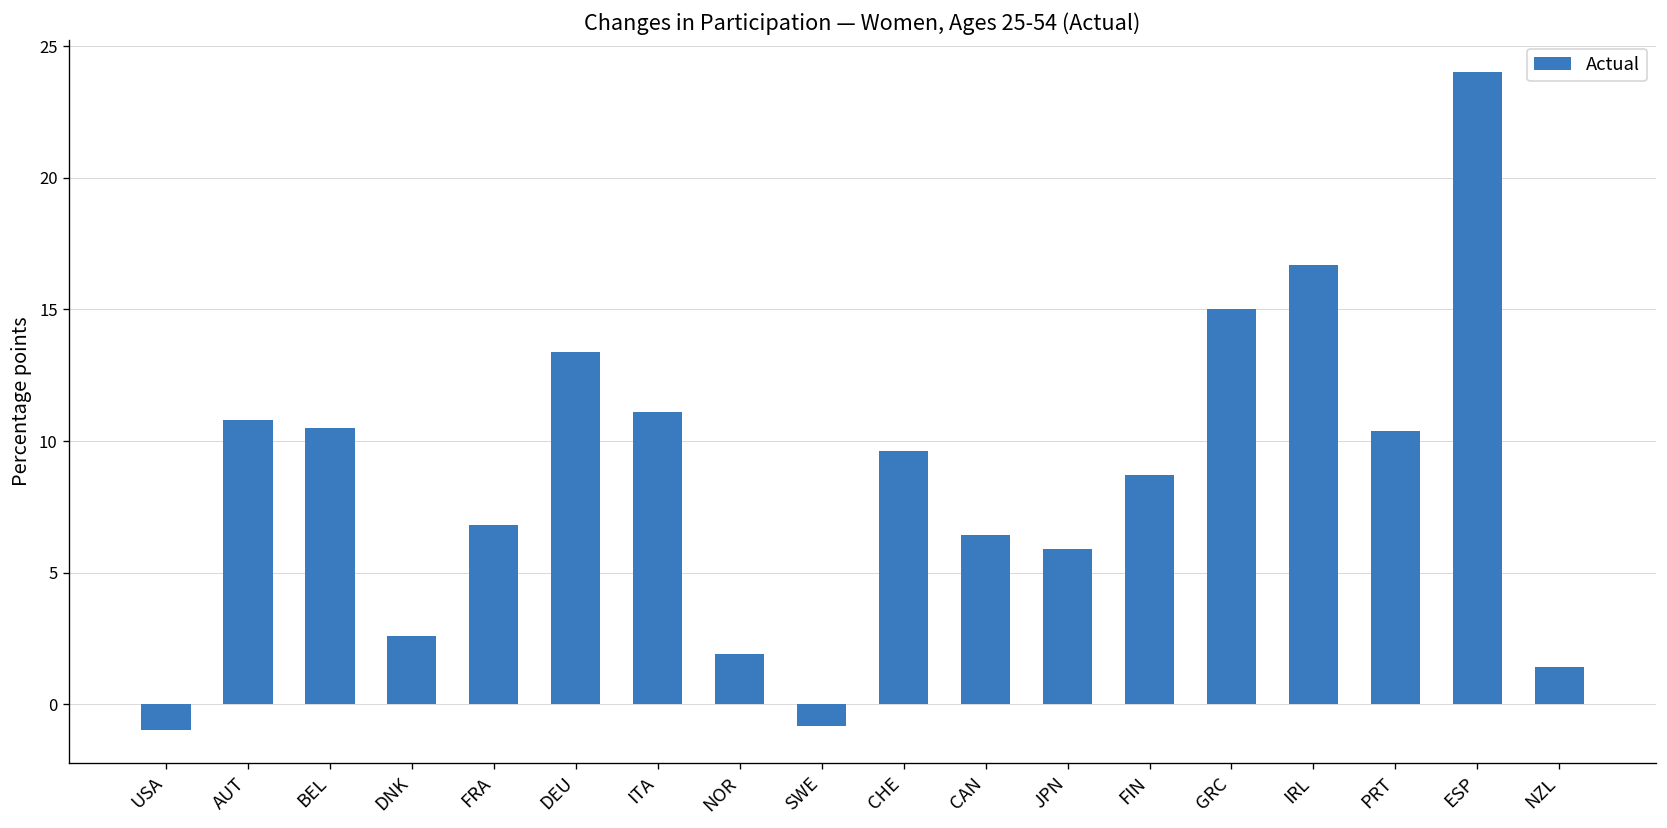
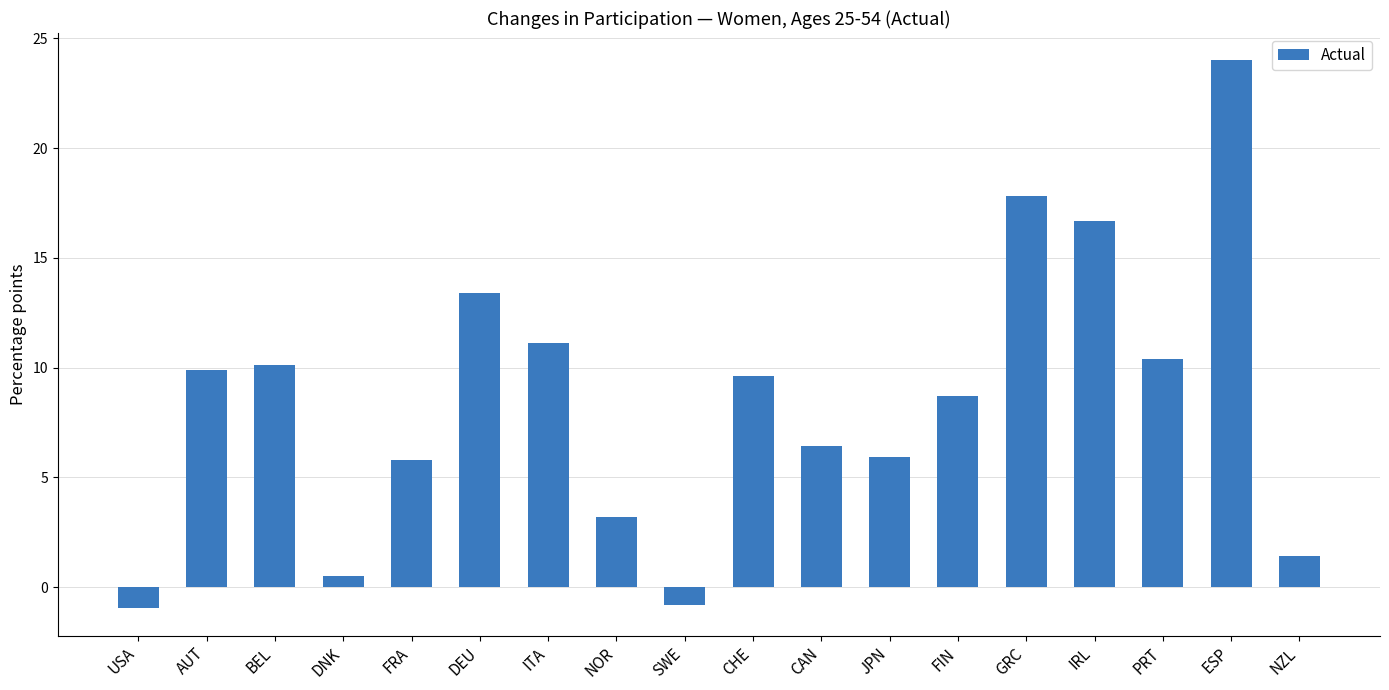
AUT: 10.8 -> 9.9
BEL: 10.5 -> 10.1
DNK: 2.6 -> 0.5
FRA: 6.8 -> 5.8
NOR: 1.9 -> 3.2
GRC: 15.0 -> 17.8
